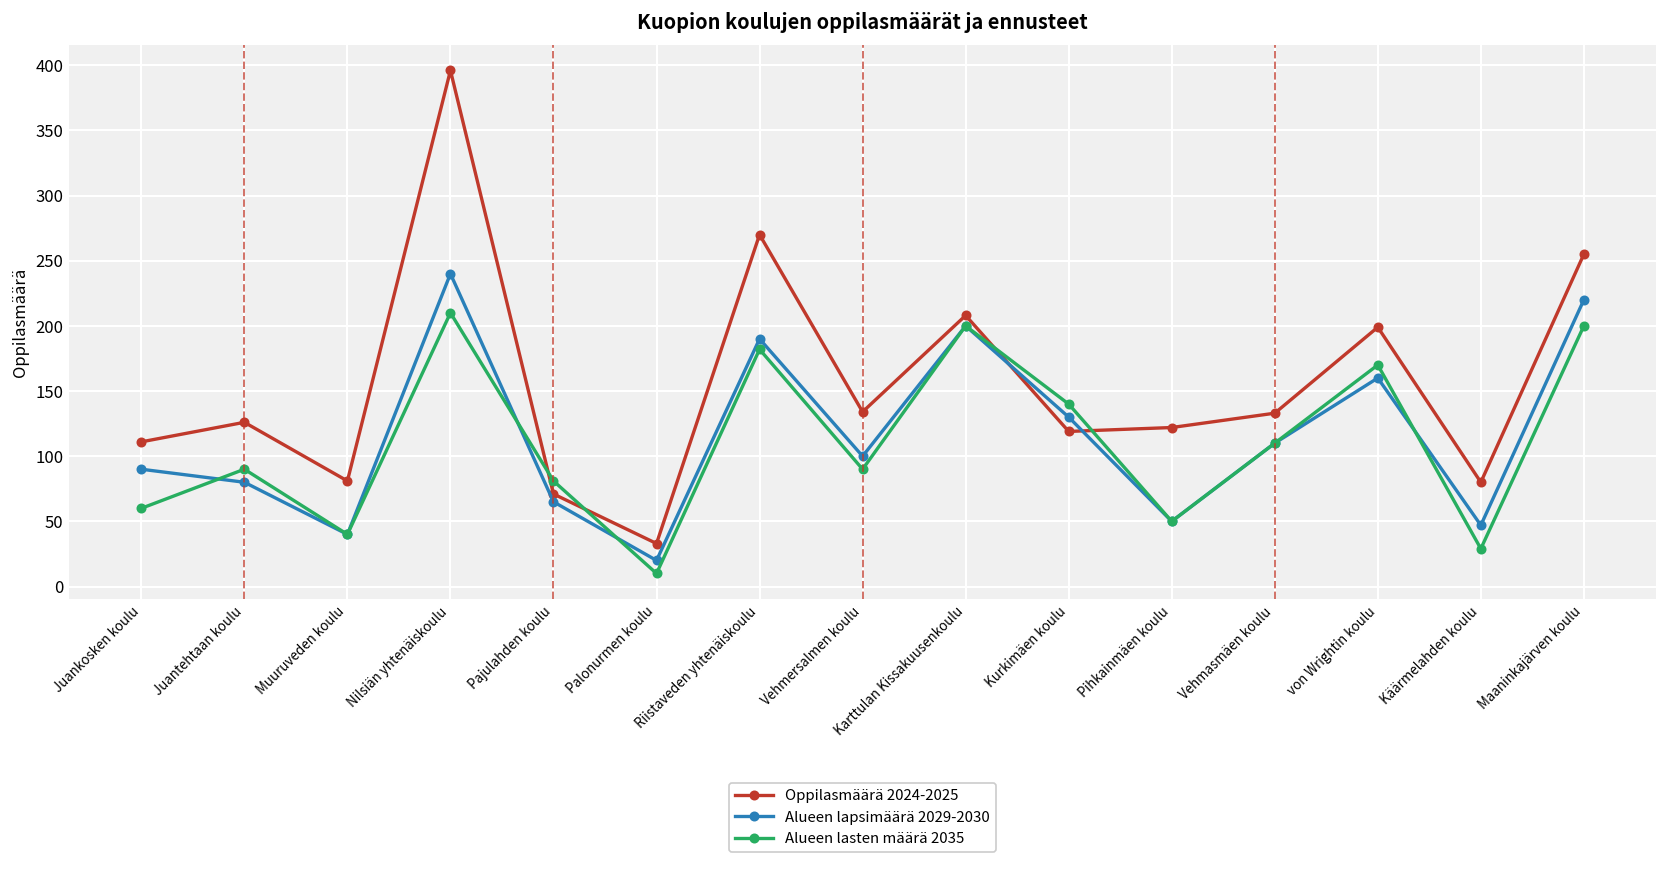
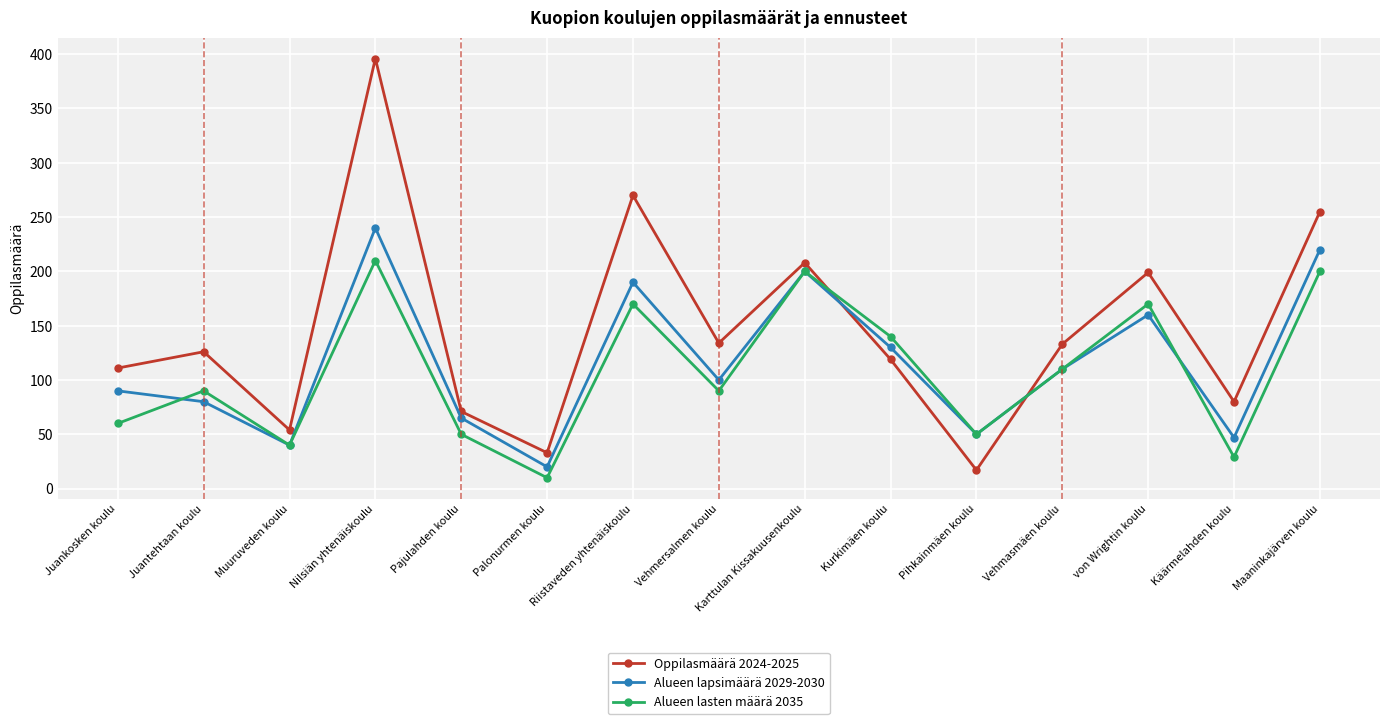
Oppilasmäärä 2024-2025, Muuruveden koulu: 81 -> 54
Alueen lasten määrä 2035, Pajulahden koulu: 81 -> 50
Alueen lasten määrä 2035, Riistaveden yhtenäiskoulu: 182 -> 170
Oppilasmäärä 2024-2025, Pihkainmäen koulu: 122 -> 17
